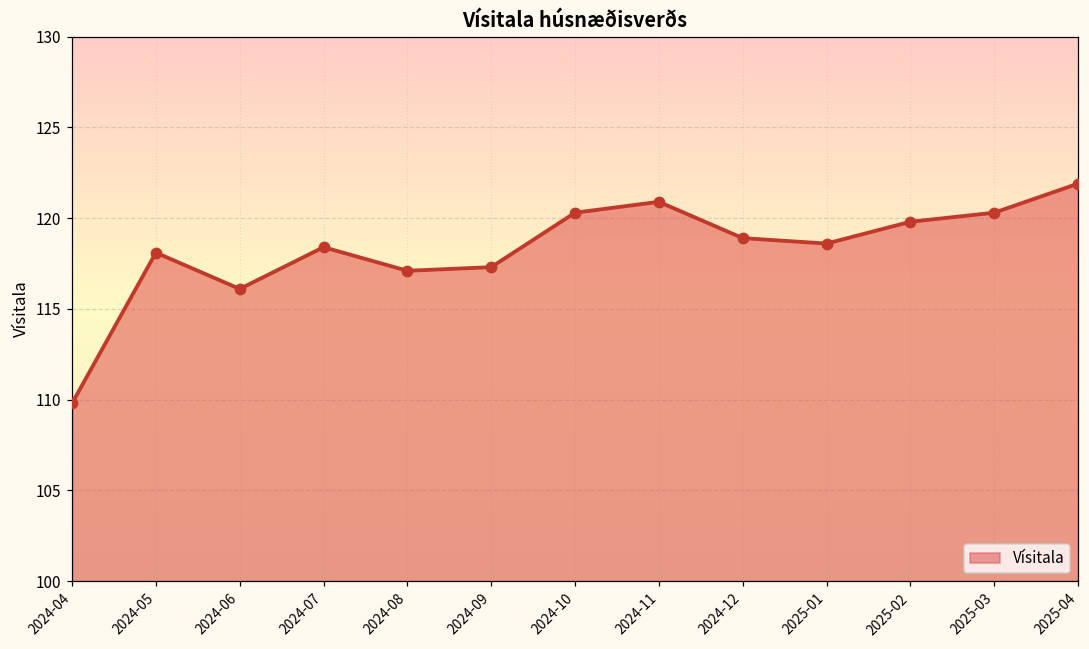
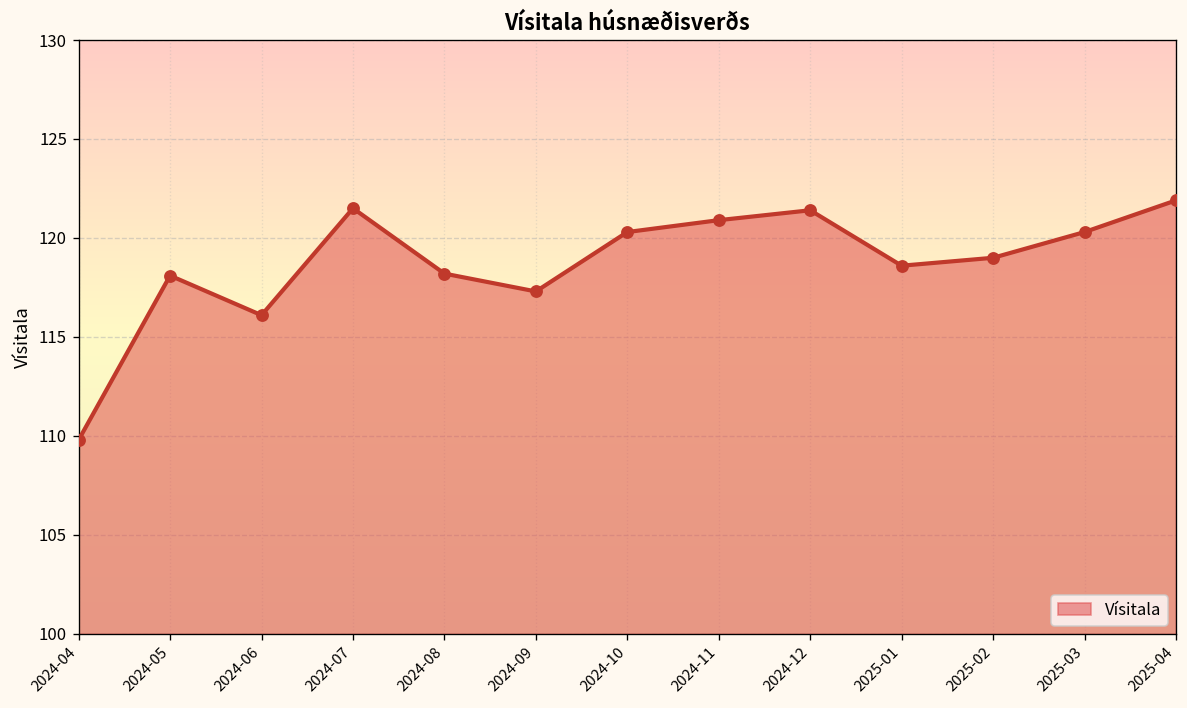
2024-07: 118.4 -> 121.5
2024-08: 117.1 -> 118.2
2024-12: 118.9 -> 121.4
2025-02: 119.8 -> 119.0
